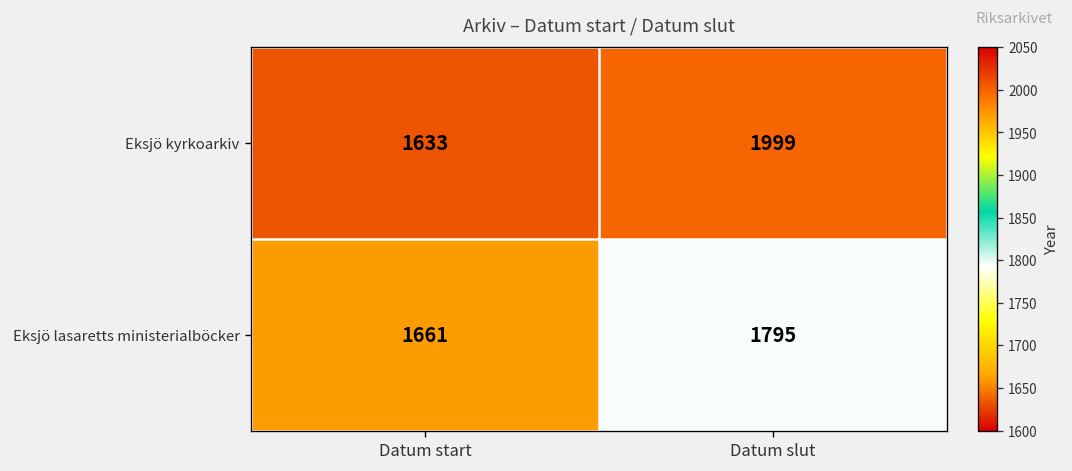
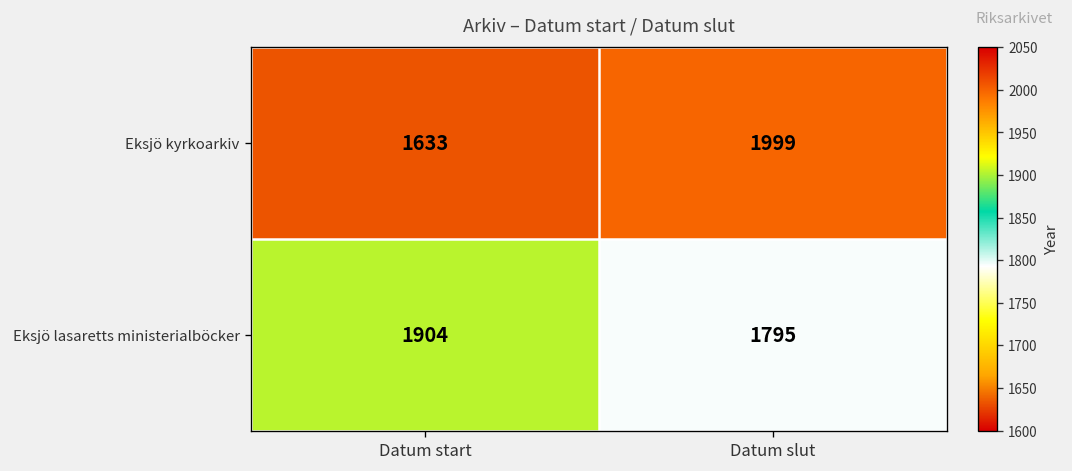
Eksjö lasaretts ministerialböcker, Datum start: 1661 -> 1904
